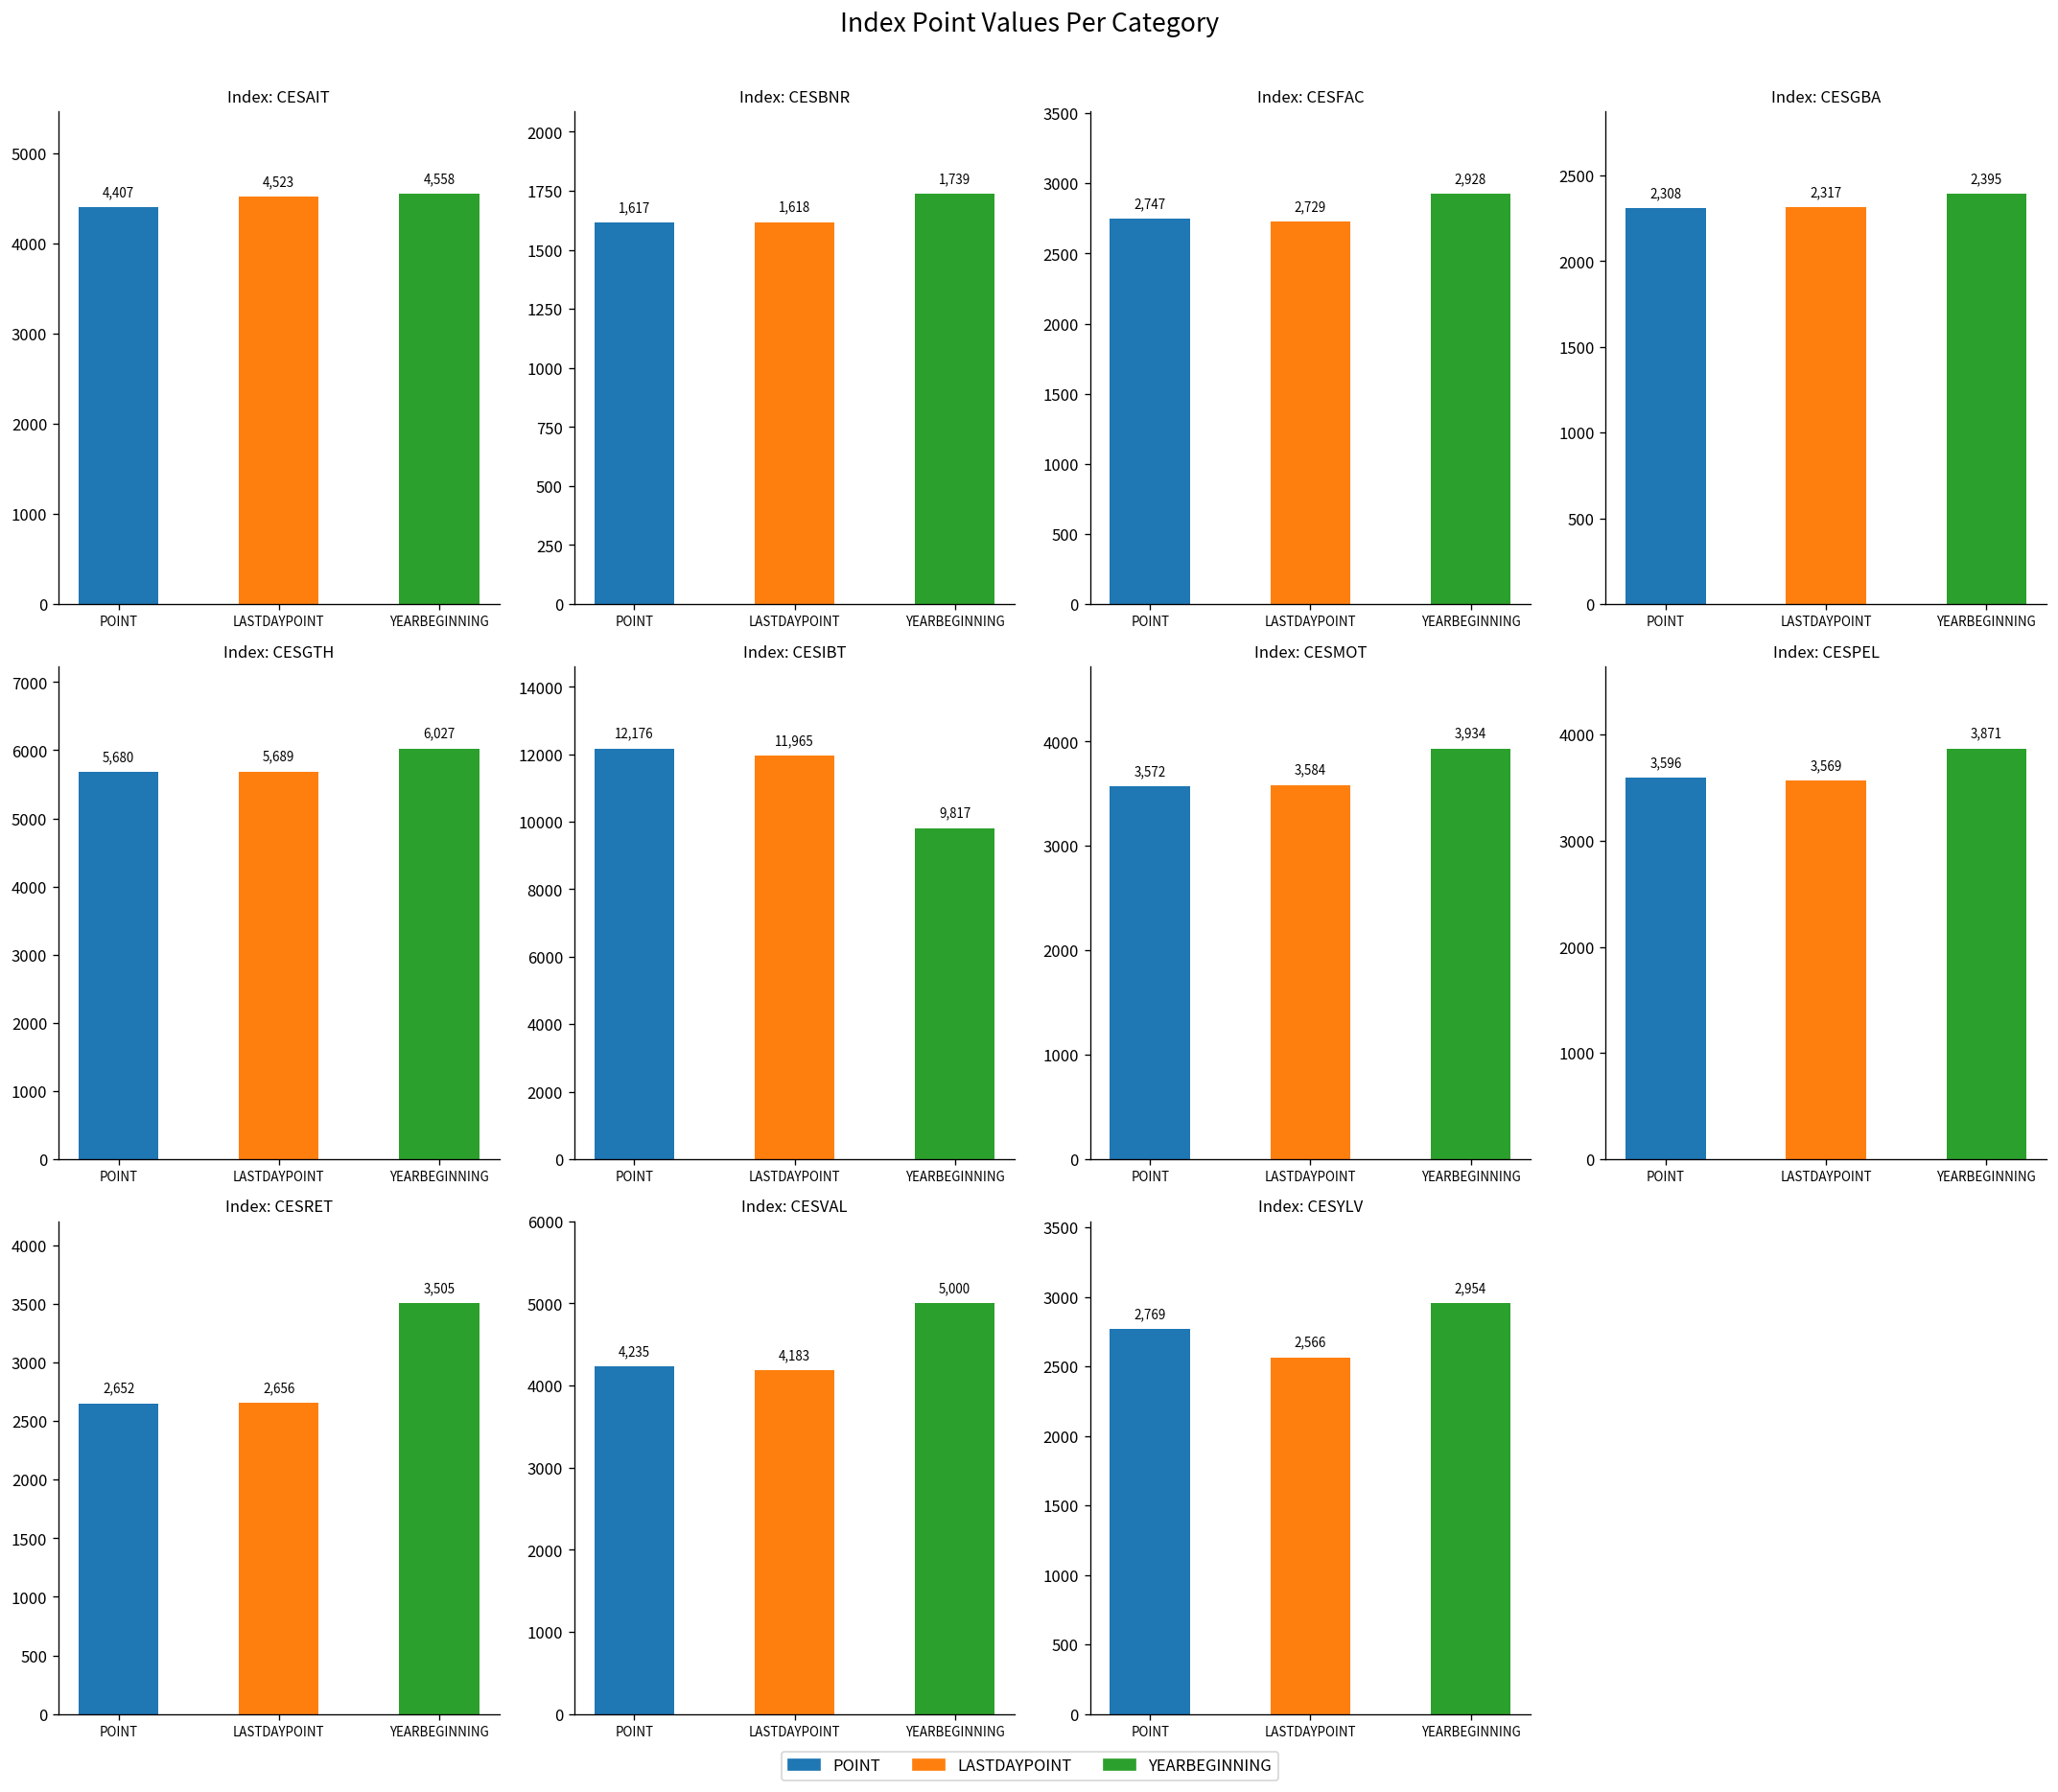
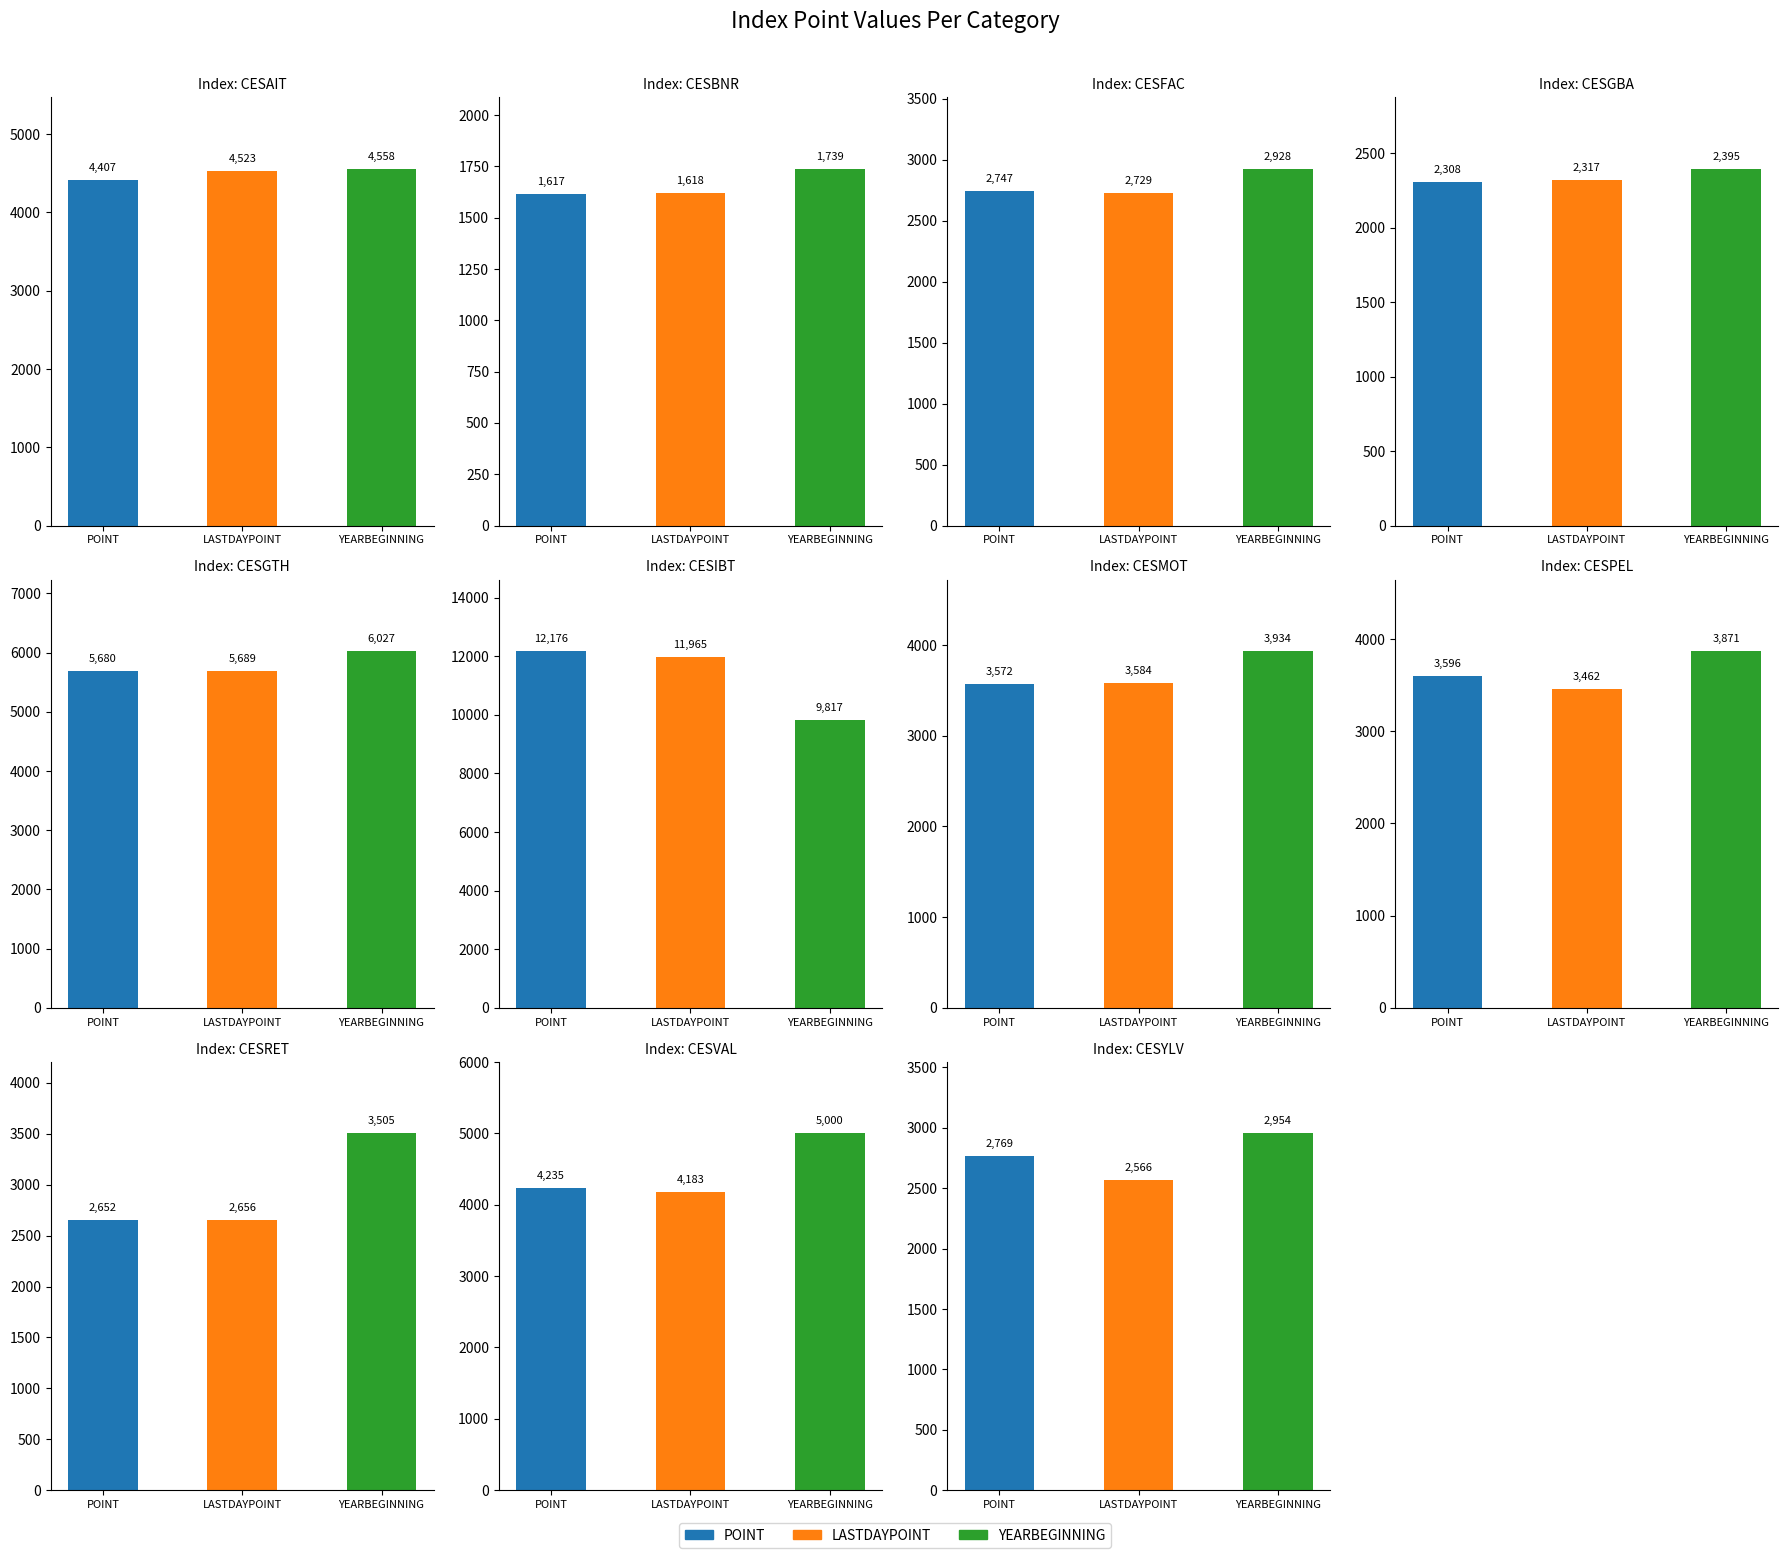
Index: CESPEL, LASTDAYPOINT: 3,569 -> 3,462
